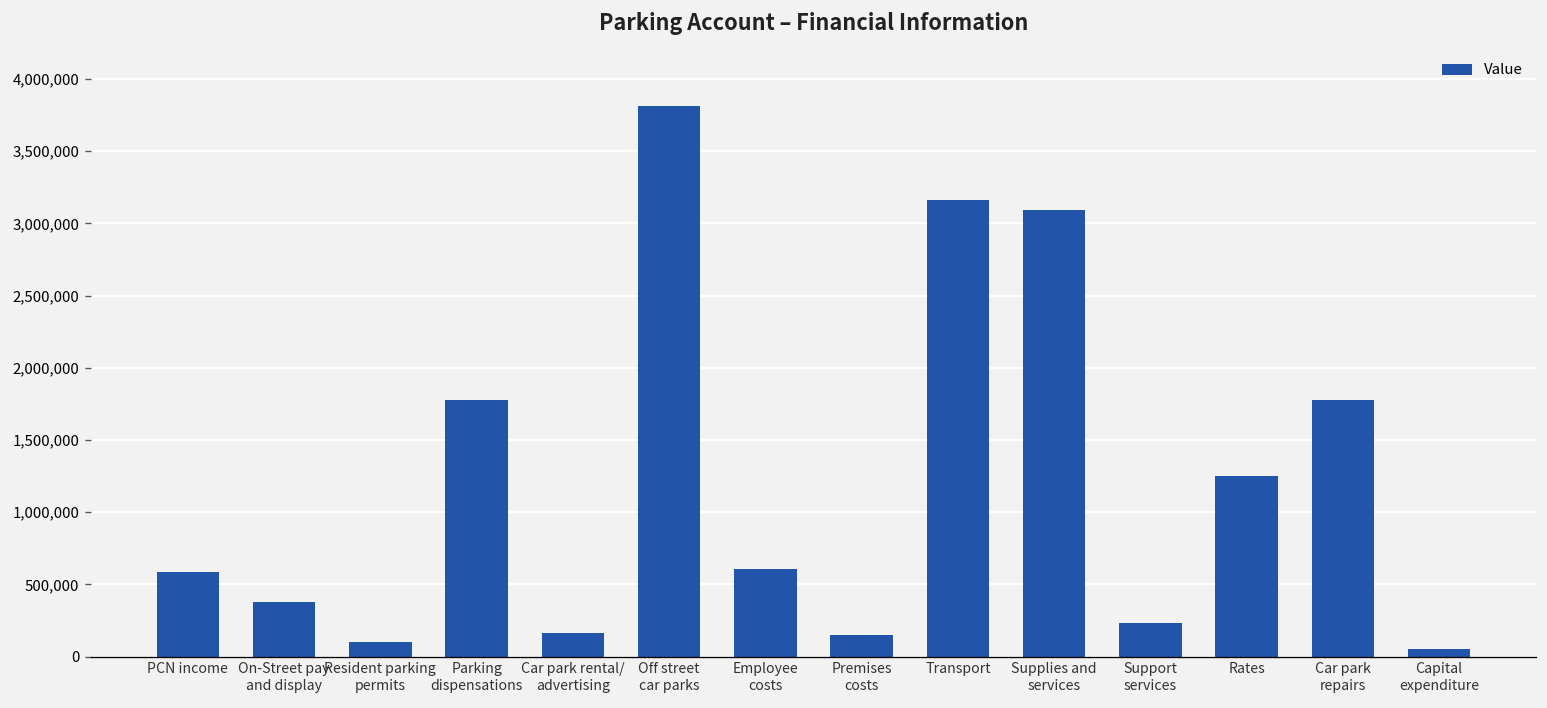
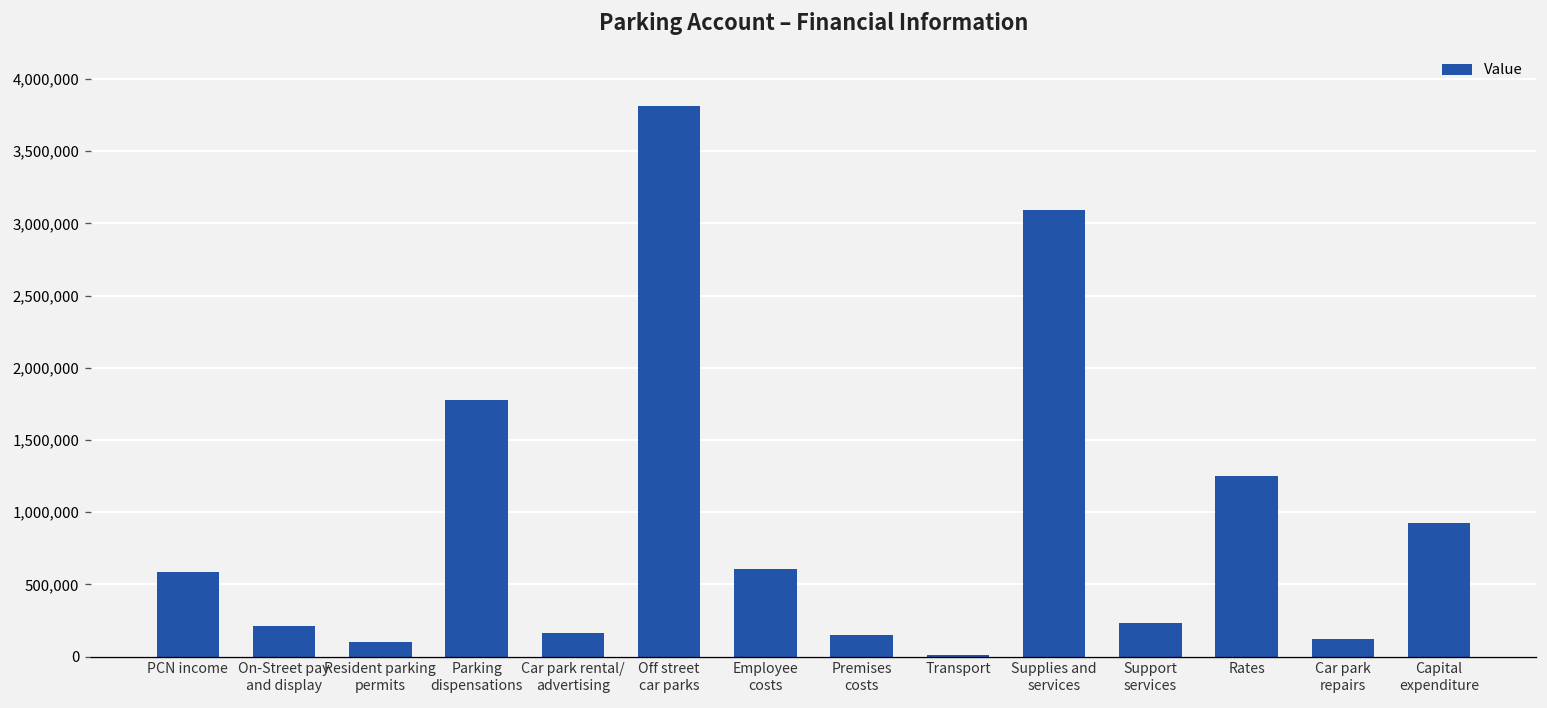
On-Street pay and display: 380,000 -> 210,000
Transport: 3,160,000 -> 10,000
Car park repairs: 1,770,000 -> 120,000
Capital expenditure: 50,000 -> 920,000
